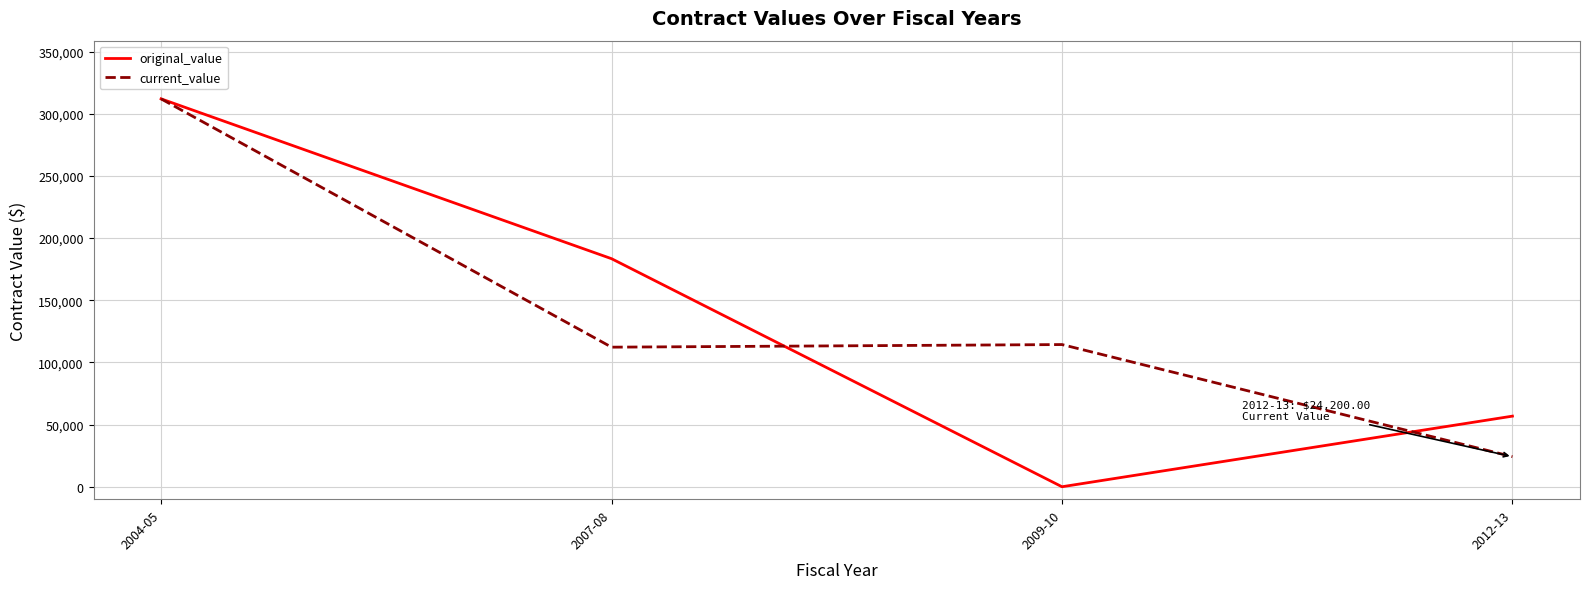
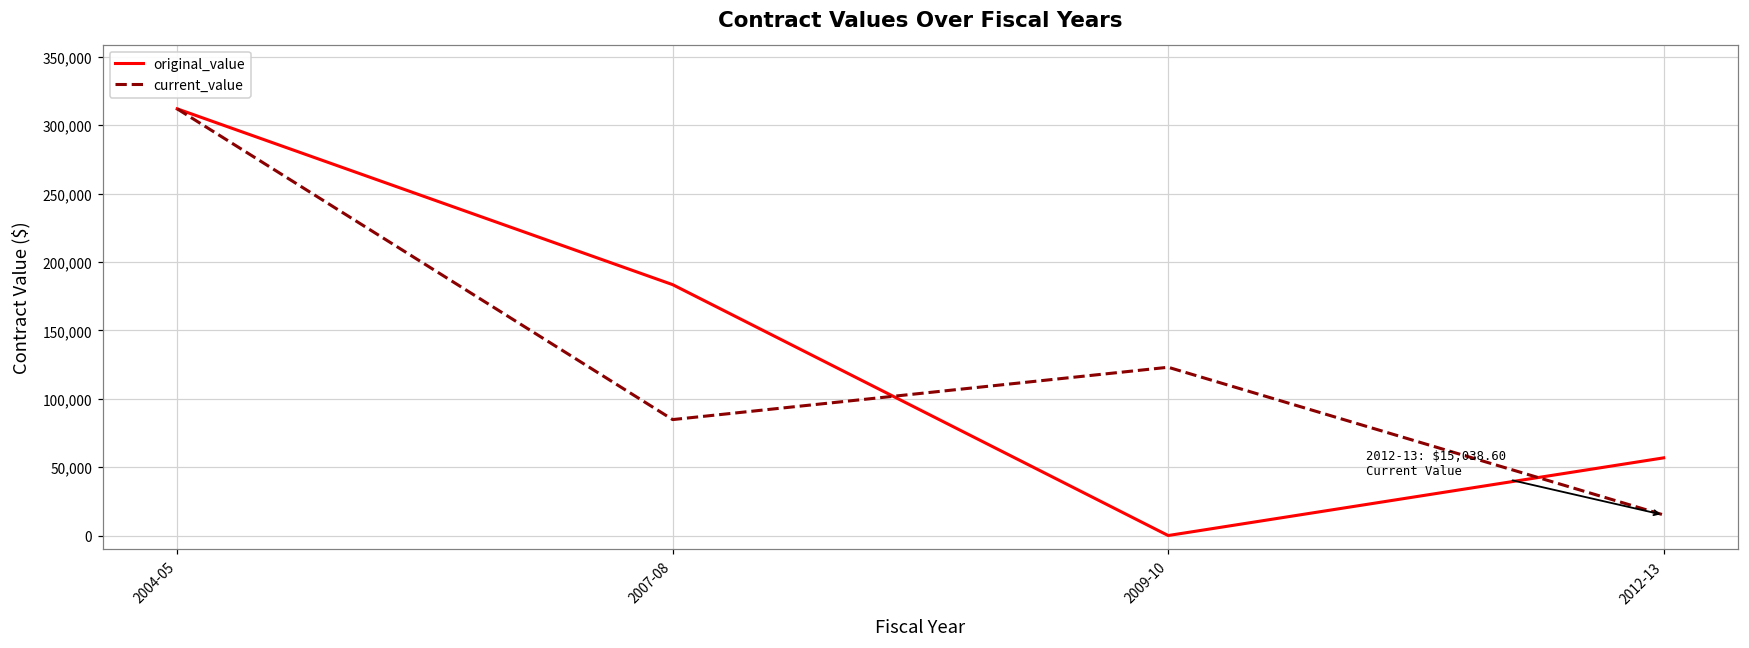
current_value, 2007-08: 112,000 -> 85,000
current_value, 2009-10: 114,000 -> 123,000
current_value, 2012-13: $24,200.00 -> $15,038.60
